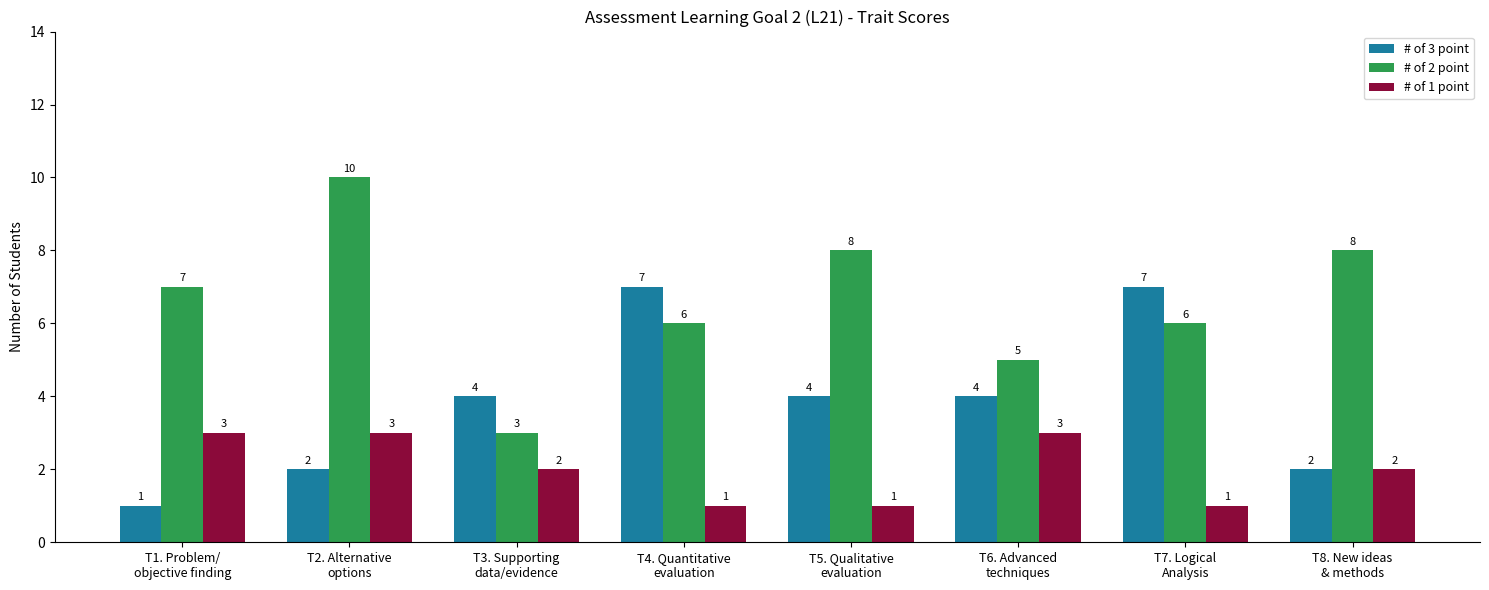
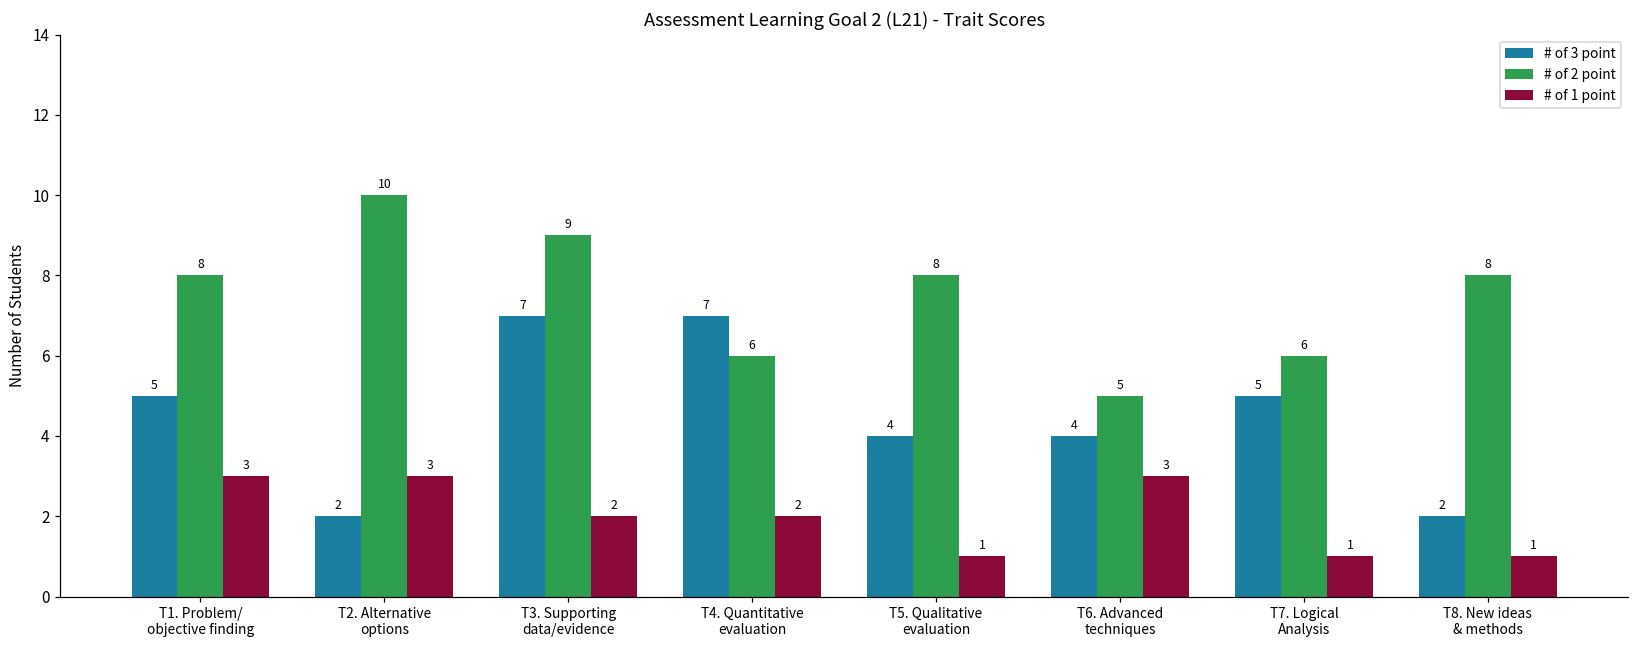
# of 3 point, T1. Problem/ objective finding: 1 -> 5
# of 2 point, T1. Problem/ objective finding: 7 -> 8
# of 3 point, T3. Supporting data/evidence: 4 -> 7
# of 2 point, T3. Supporting data/evidence: 3 -> 9
# of 1 point, T4. Quantitative evaluation: 1 -> 2
# of 3 point, T7. Logical Analysis: 7 -> 5
# of 1 point, T8. New ideas & methods: 2 -> 1
